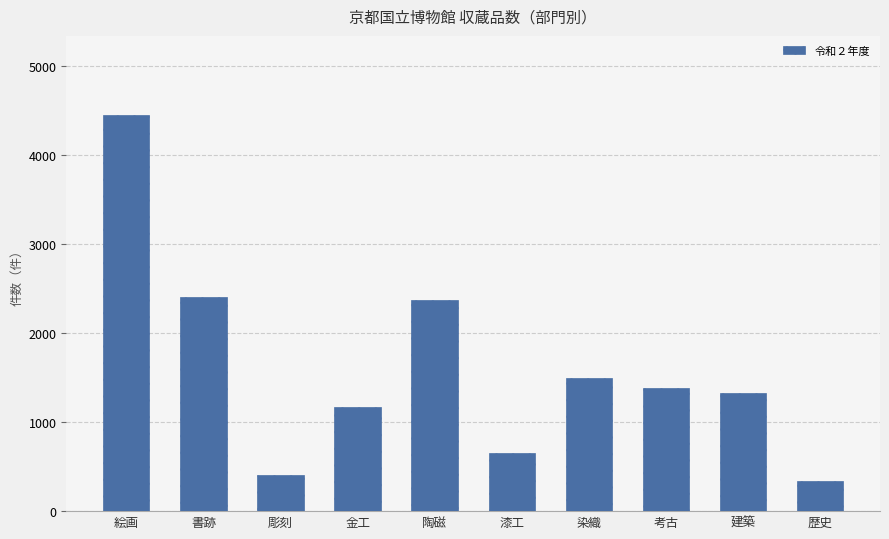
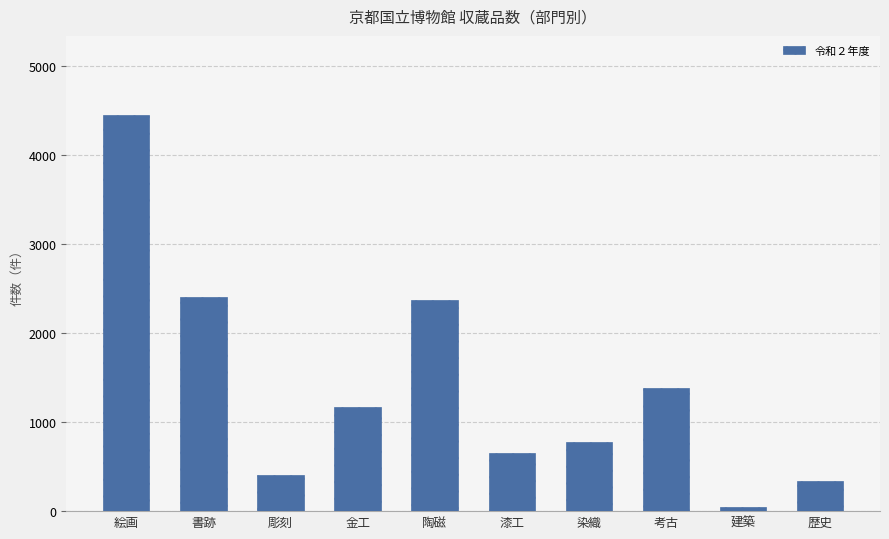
染織: 1500 -> 800
建築: 1300 -> 100
